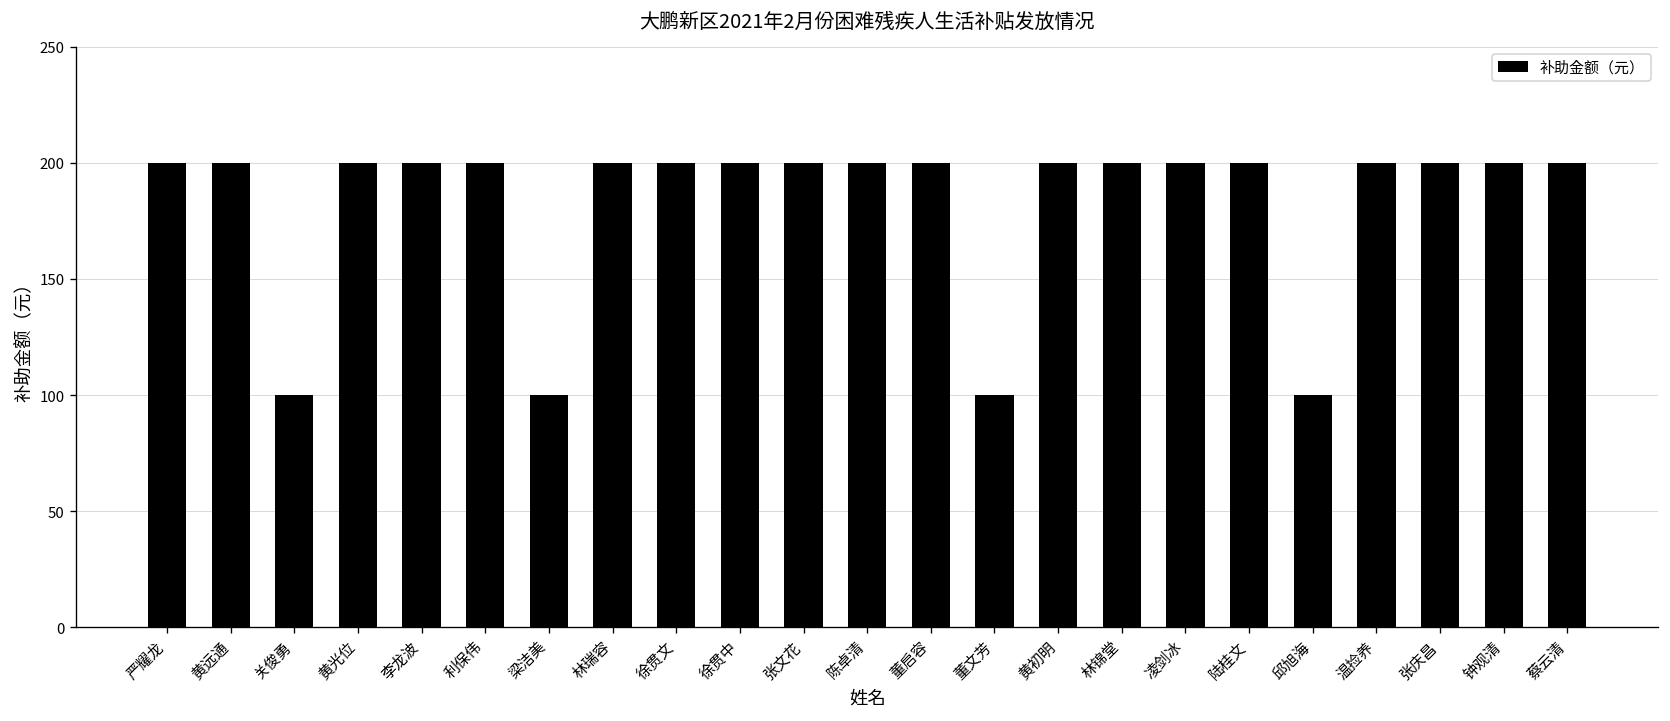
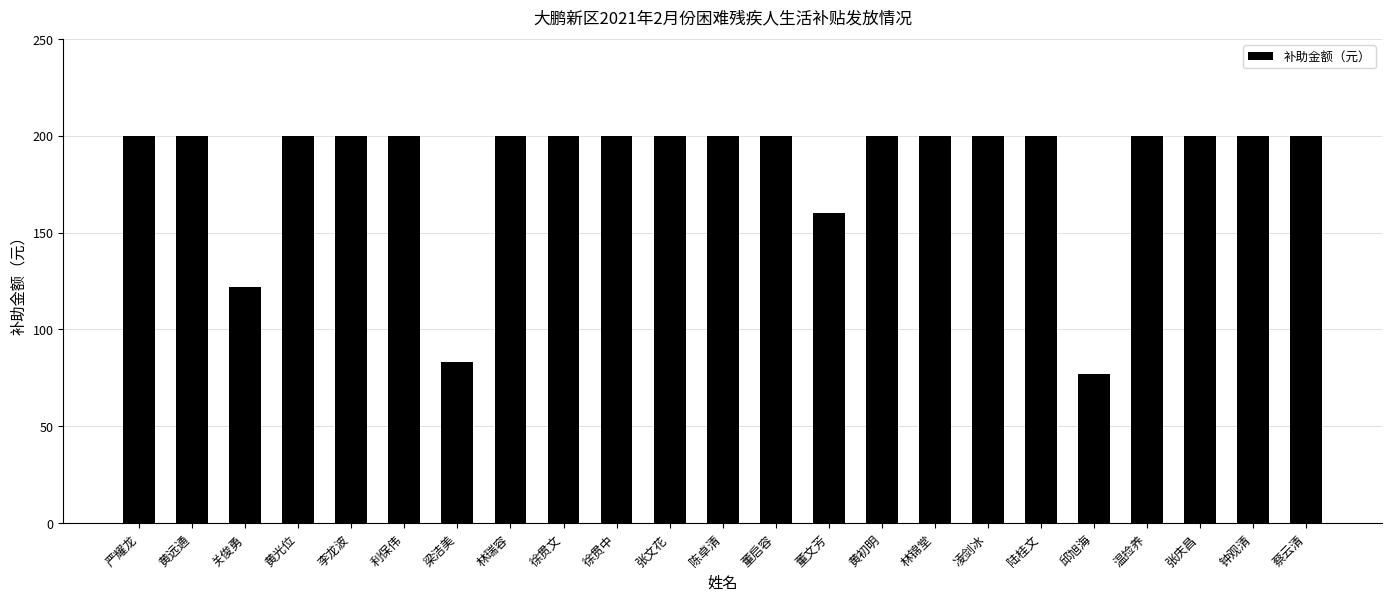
关俊勇: 100 -> 122
梁洁美: 100 -> 83
董文芳: 100 -> 160
邱旭海: 100 -> 77
